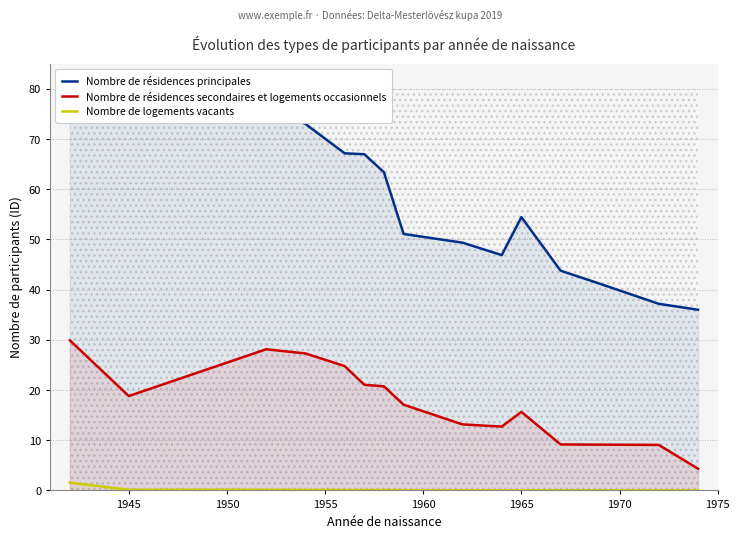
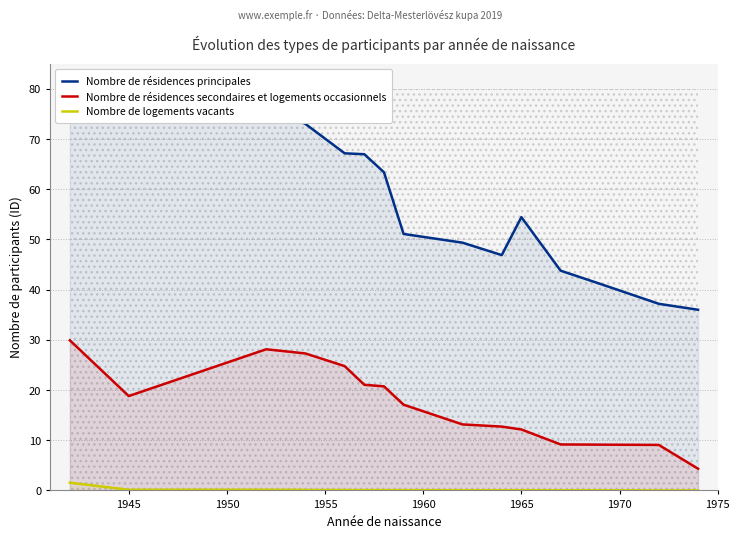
Nombre de résidences secondaires et logements occasionnels, 1965: 16 -> 12
